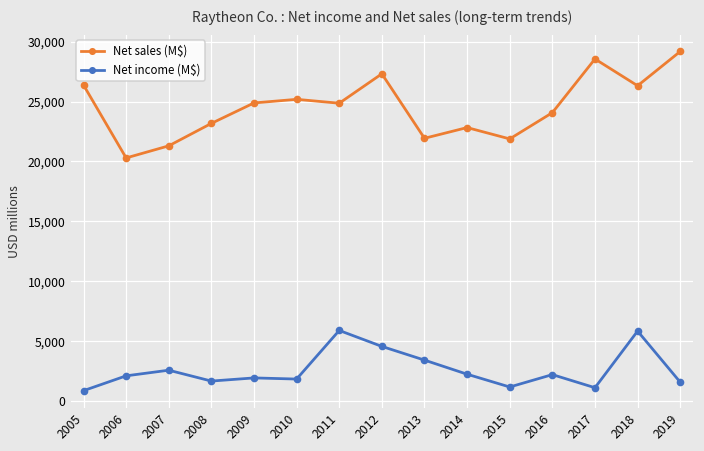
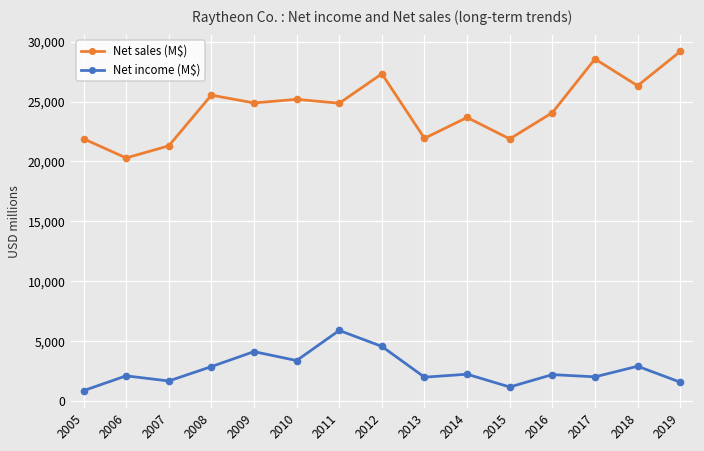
Net sales (M$), 2005: 26,400 -> 21,900
Net income (M$), 2007: 2,600 -> 1,700
Net sales (M$), 2008: 23,200 -> 25,500
Net income (M$), 2008: 1,700 -> 2,900
Net income (M$), 2009: 1,900 -> 4,100
Net income (M$), 2010: 1,800 -> 3,400
Net income (M$), 2013: 3,400 -> 2,000
Net sales (M$), 2014: 22,800 -> 23,700
Net income (M$), 2017: 1,100 -> 2,000
Net income (M$), 2018: 5,800 -> 2,900
